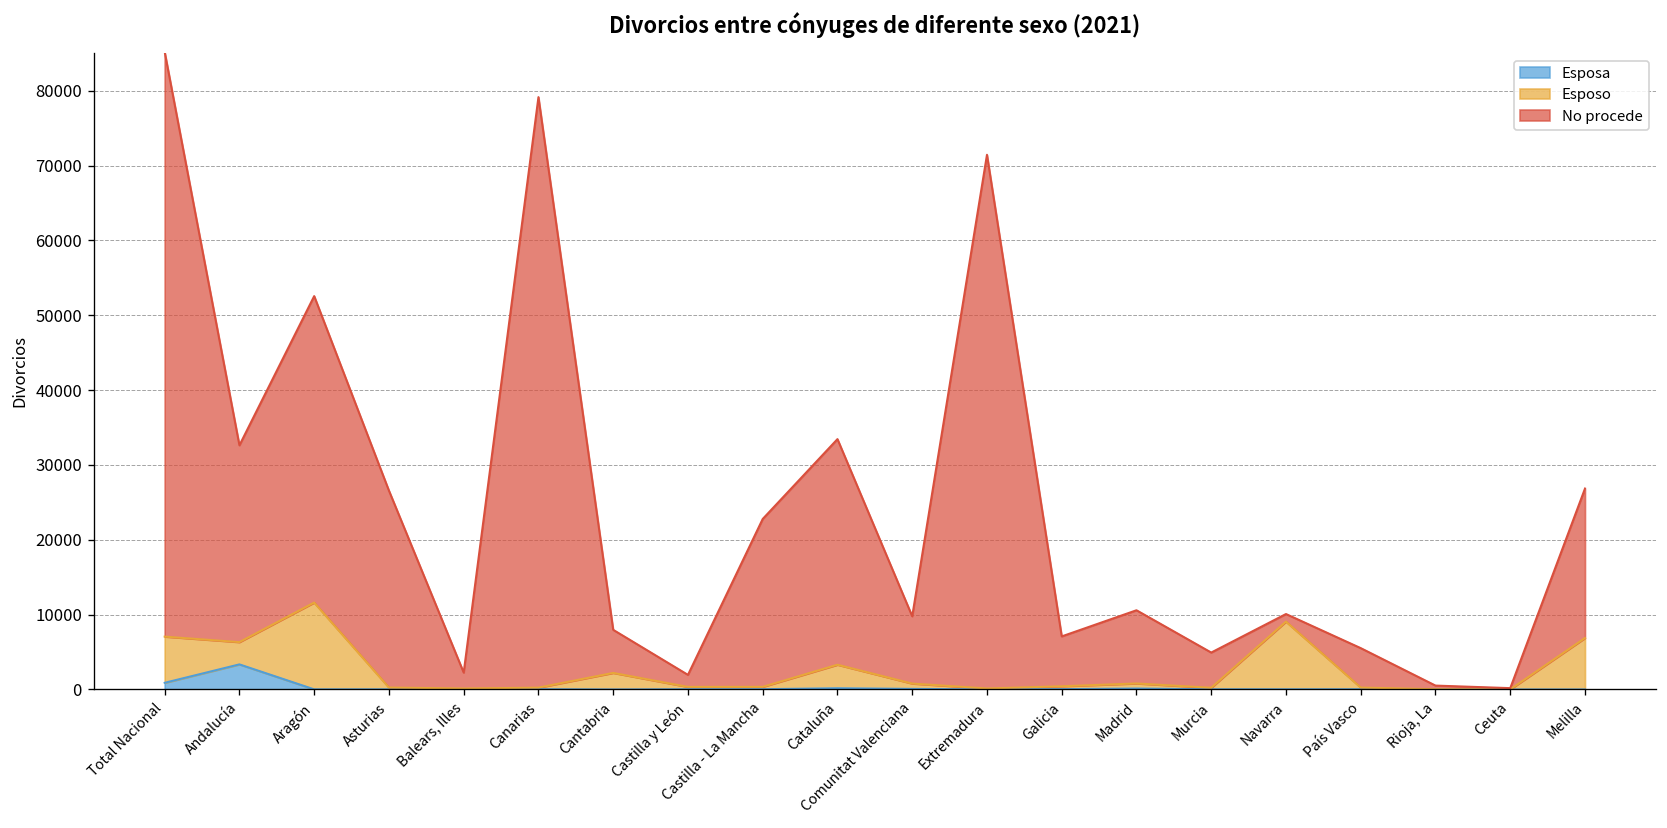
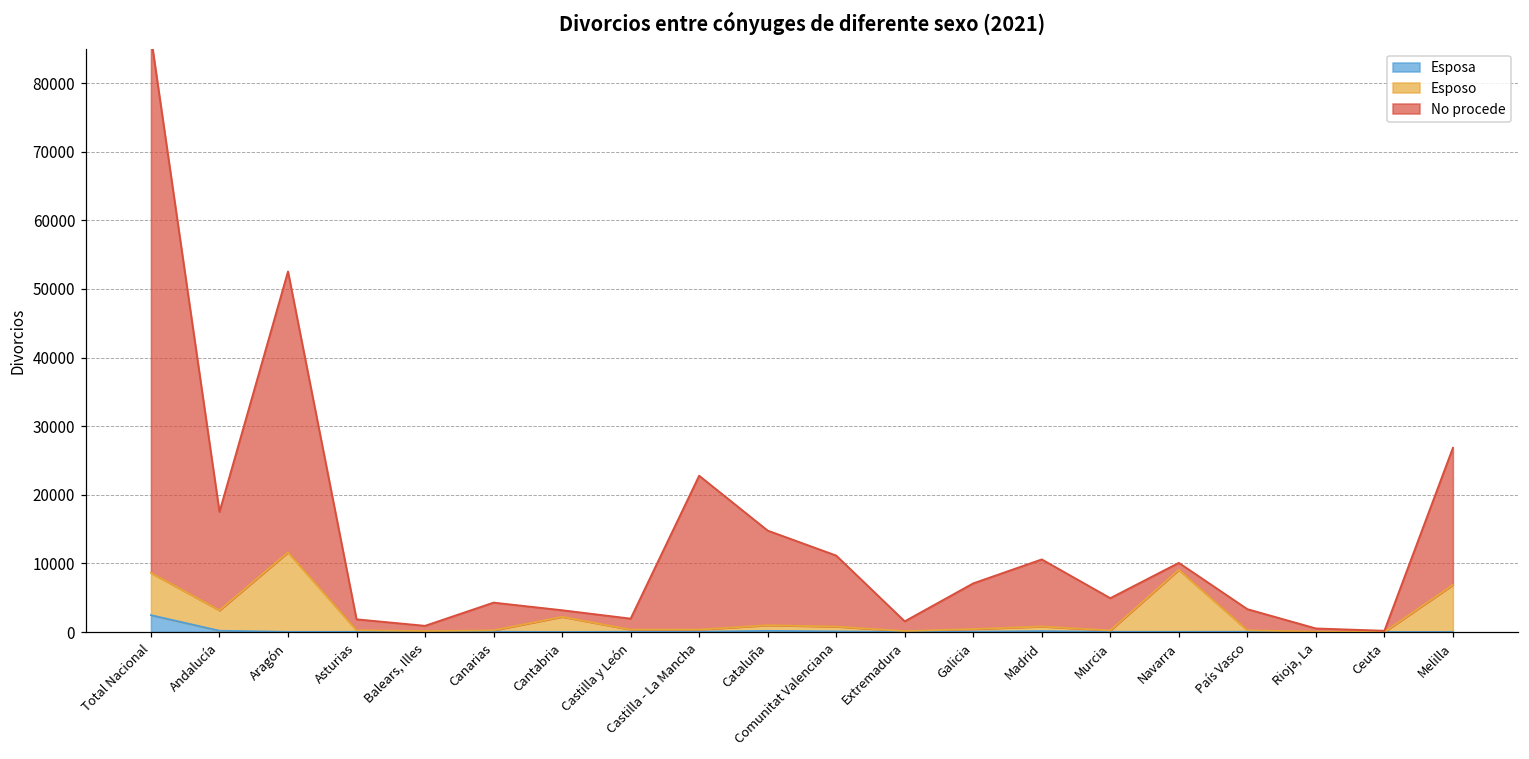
Esposa, Total Nacional: 1000 -> 2000
Esposa, Andalucía: 3000 -> 0
No procede, Andalucía: 26000 -> 14000
No procede, Asturias: 26000 -> 2000
No procede, Balears, Illes: 2000 -> 1000
No procede, Canarias: 79000 -> 4000
No procede, Cantabria: 6000 -> 1000
Esposo, Cataluña: 3000 -> 1000
No procede, Cataluña: 30000 -> 14000
No procede, Comunitat Valenciana: 9000 -> 10000
No procede, Extremadura: 71000 -> 1000
No procede, País Vasco: 5000 -> 3000
